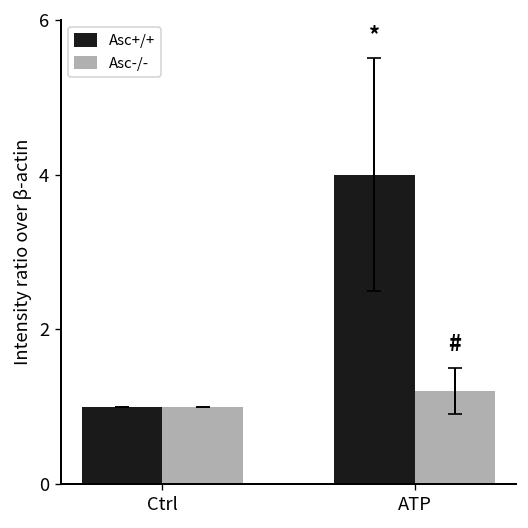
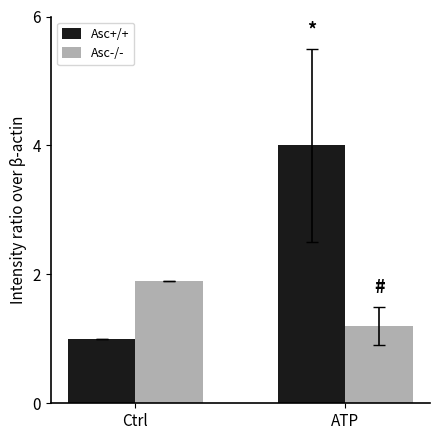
Asc-/-, Ctrl: 1.0 -> 1.9
